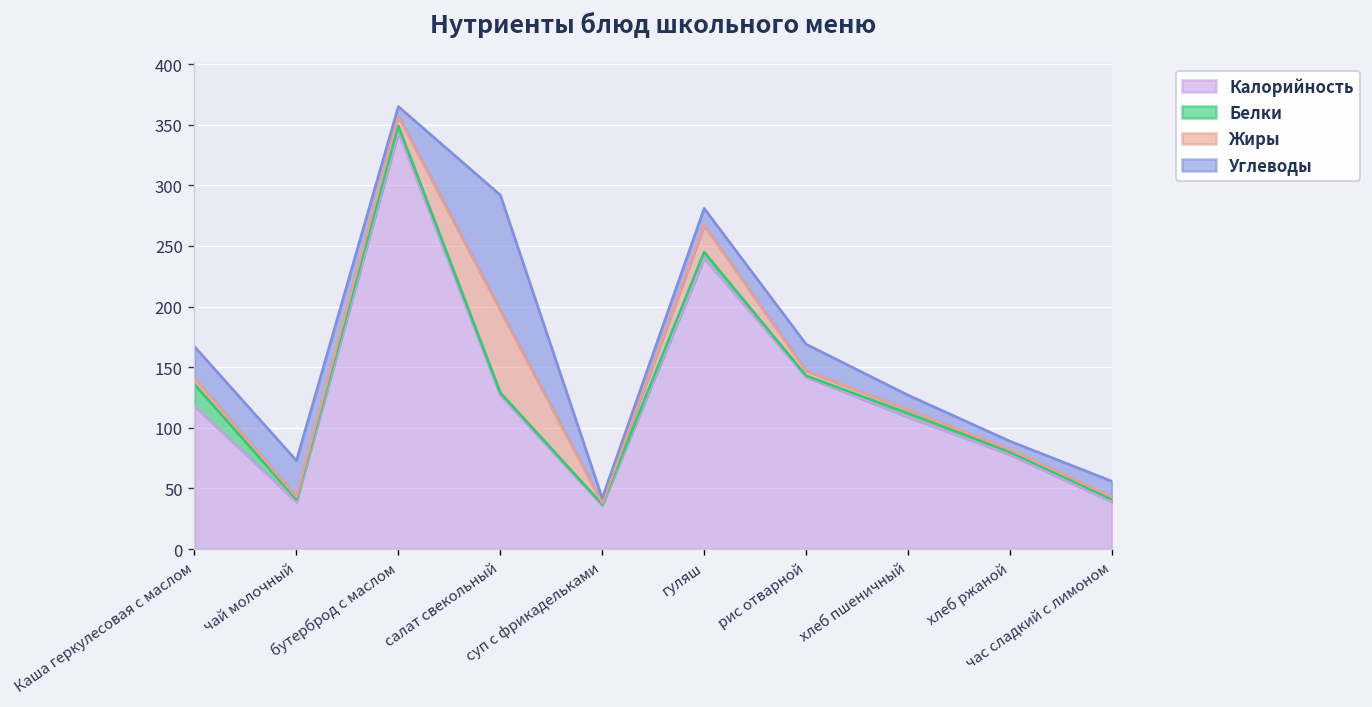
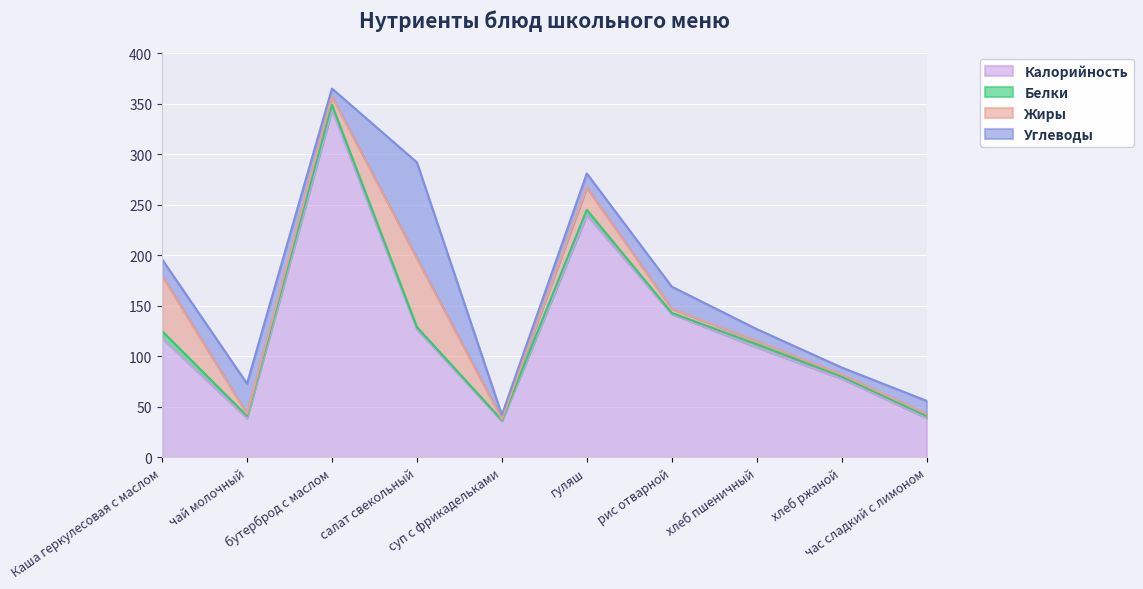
Белки, Каша геркулесовая с маслом: 18 -> 7
Жиры, Каша геркулесовая с маслом: 5 -> 55
Углеводы, Каша геркулесовая с маслом: 26 -> 16
